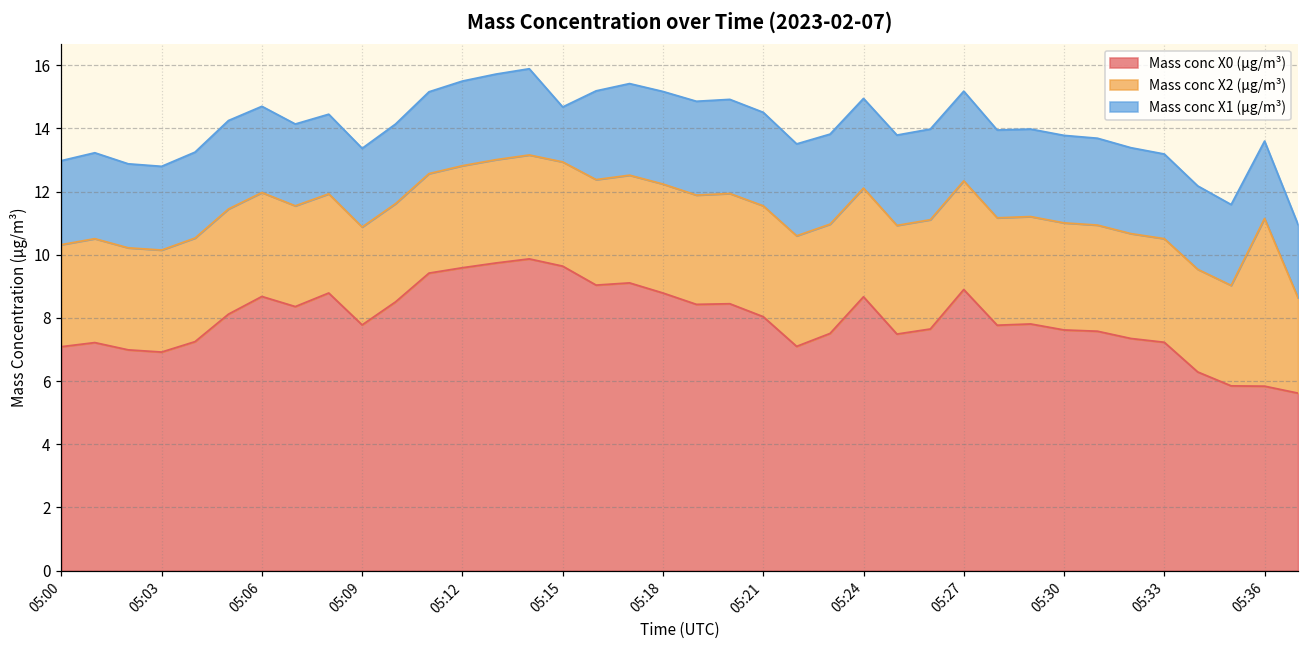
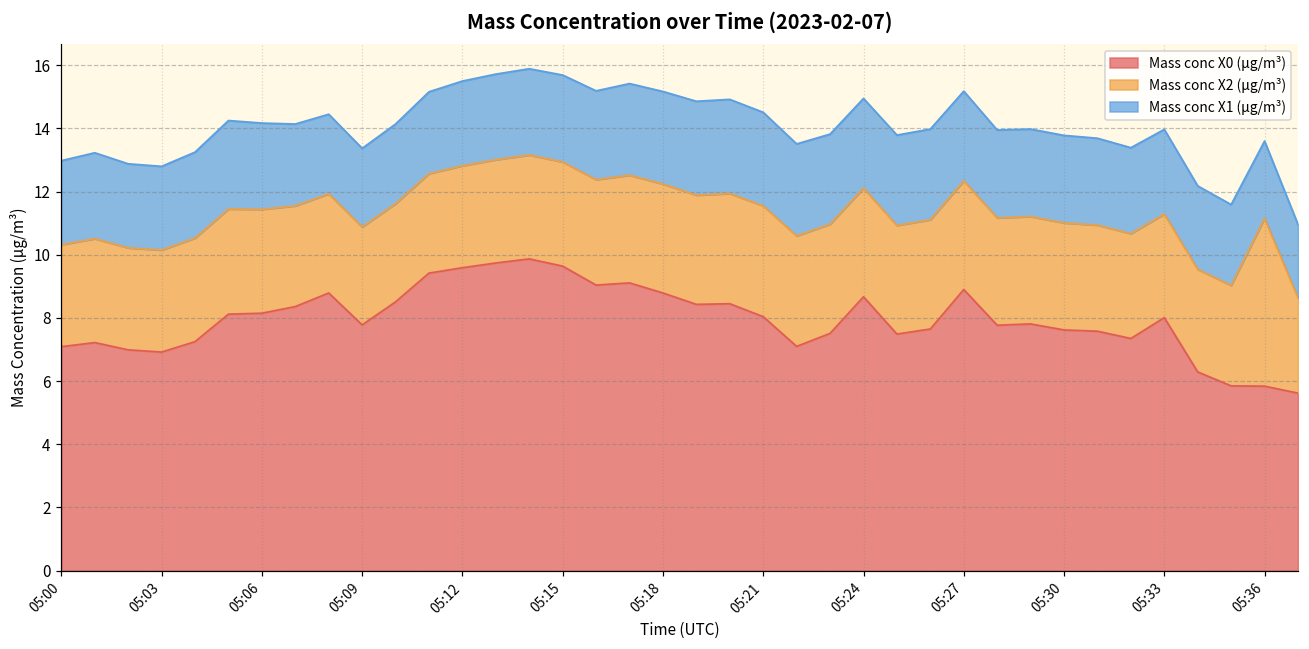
Mass conc X0 (μg/m³), 05:06: 8.7 -> 8.2
Mass conc X1 (μg/m³), 05:15: 1.7 -> 2.8
Mass conc X0 (μg/m³), 05:33: 7.2 -> 8.0
